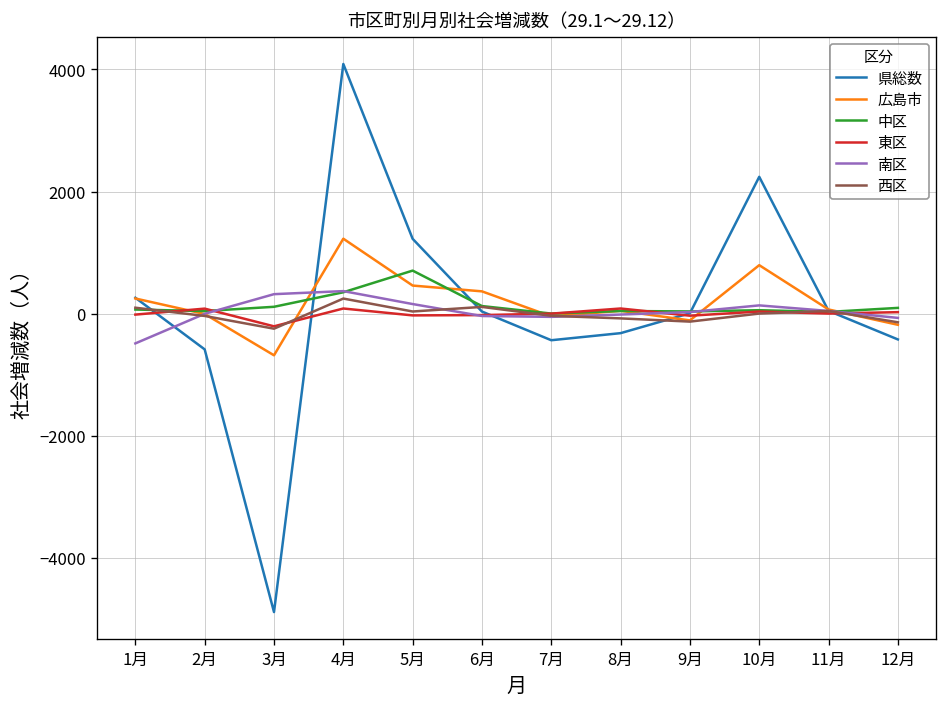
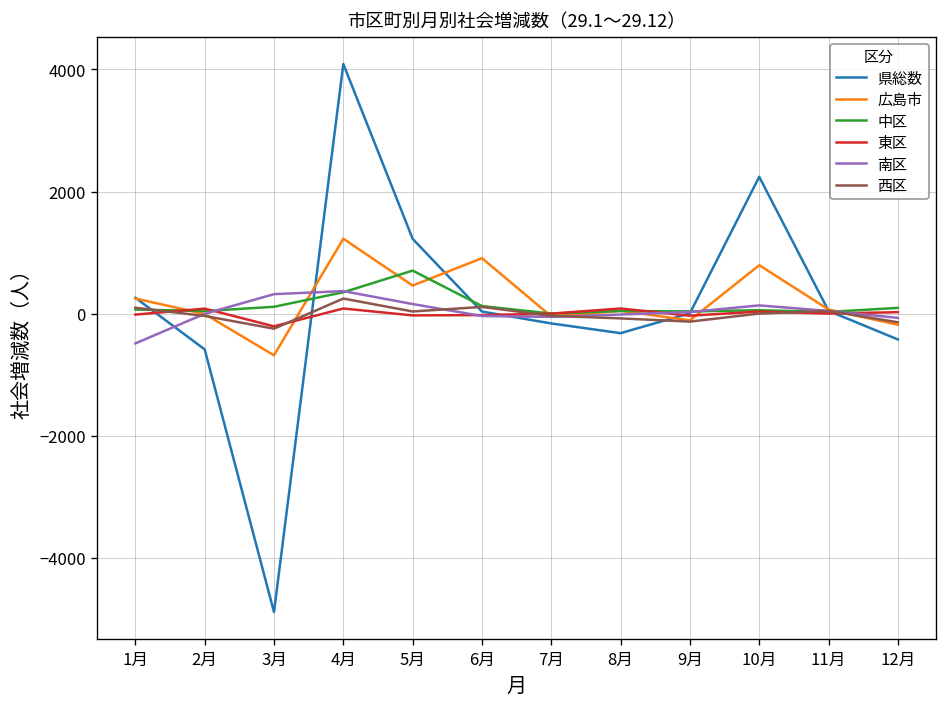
広島市, 6月: 400 -> 900
県総数, 7月: -400 -> -200
